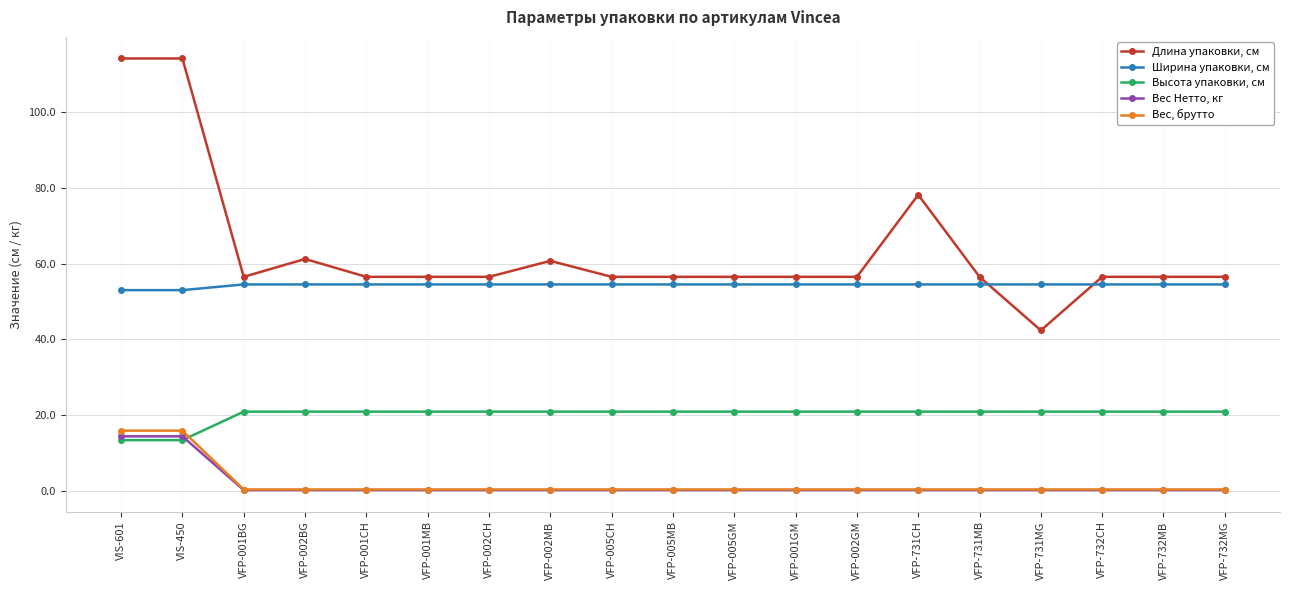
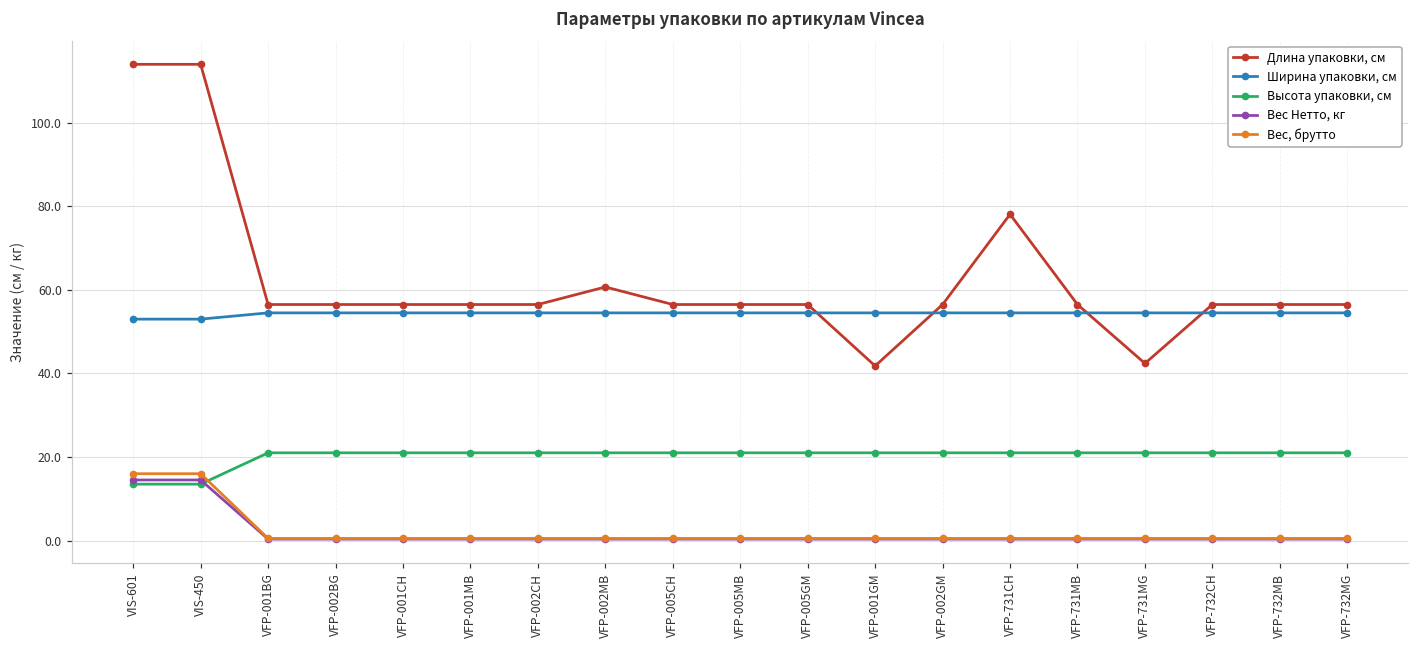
Длина упаковки, см, VFP-002BG: 61 -> 57
Длина упаковки, см, VFP-001GM: 57 -> 42
